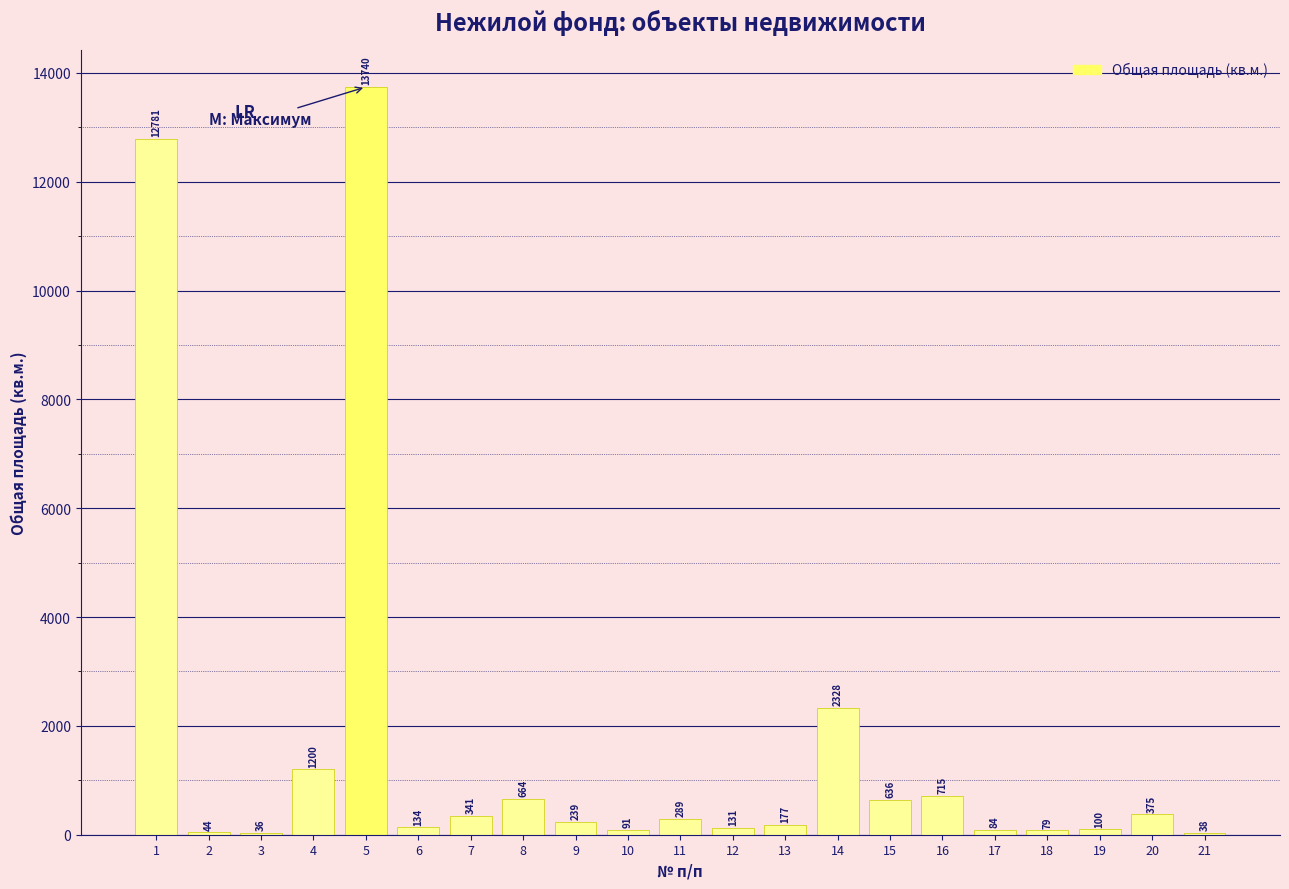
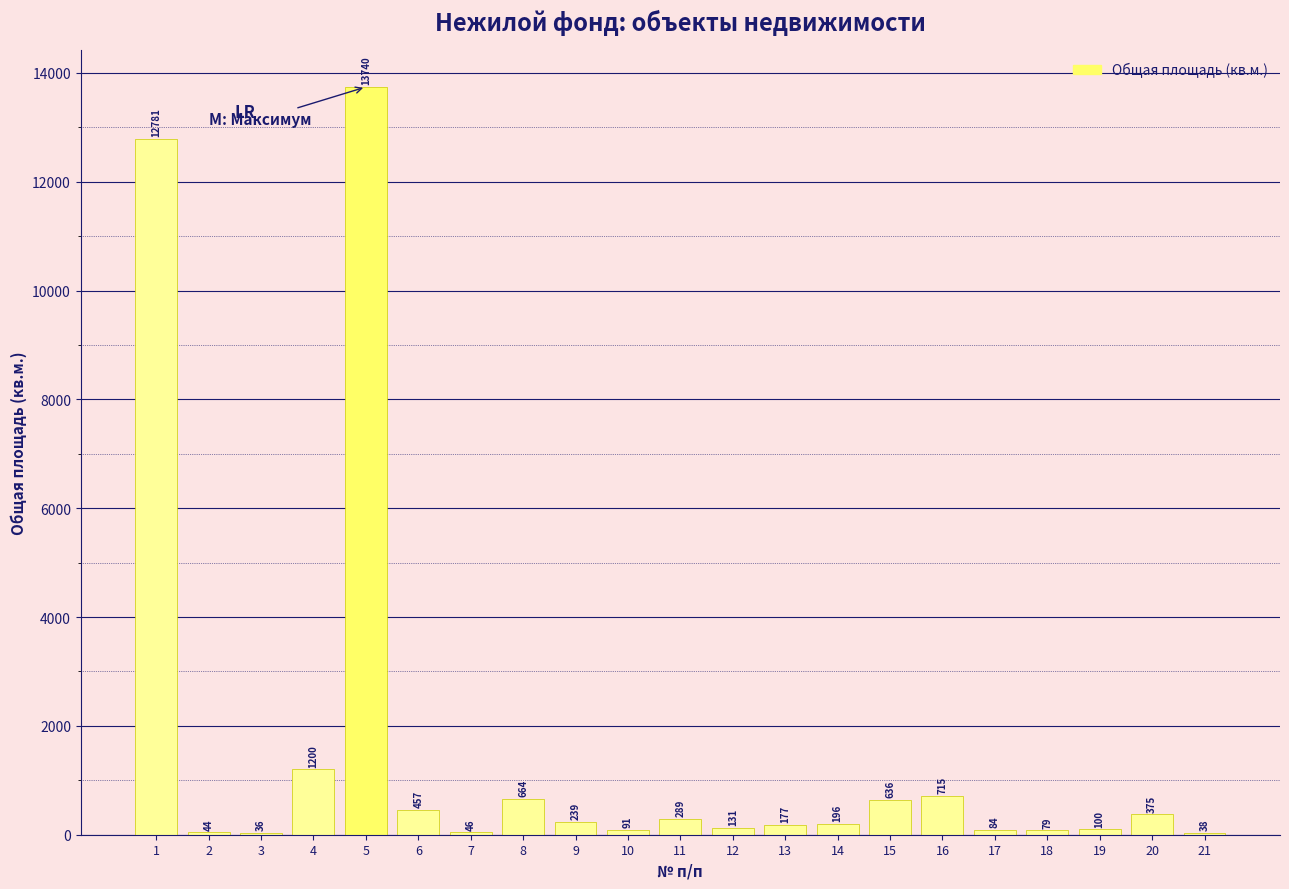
6: 134 -> 457
7: 341 -> 46
14: 2328 -> 196
